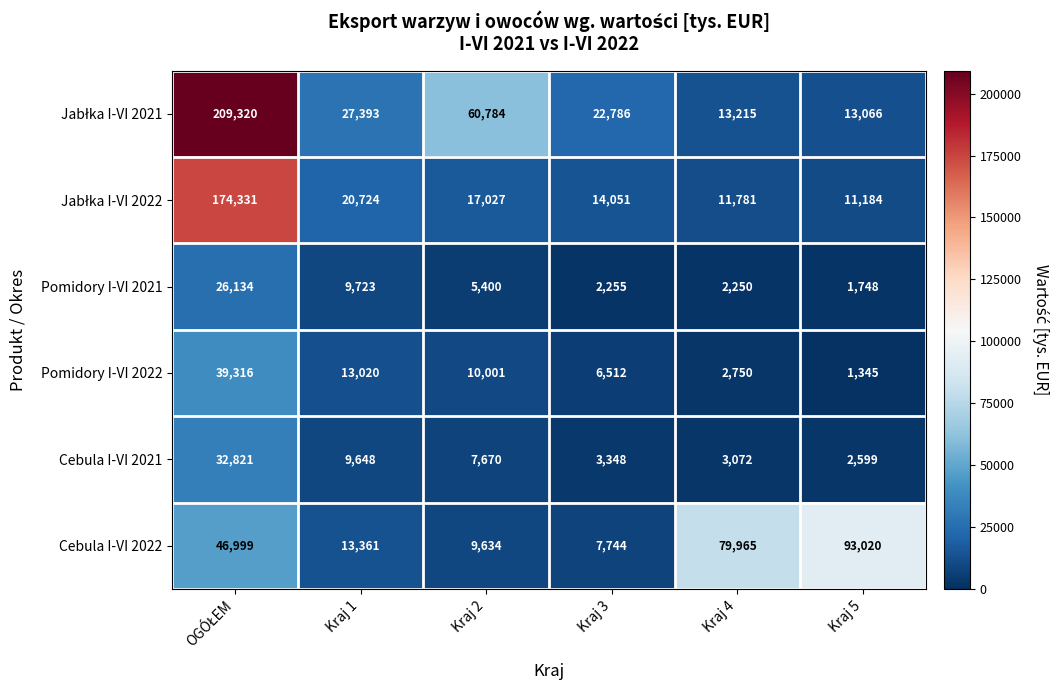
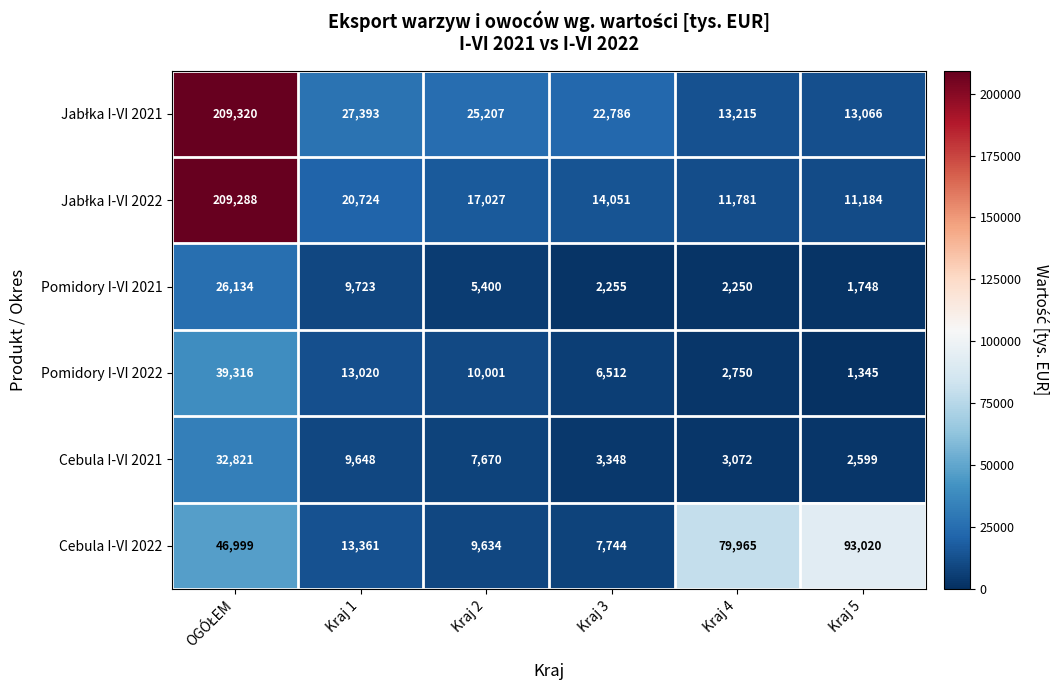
Jabłka I-VI 2021, Kraj 2: 60,784 -> 25,207
Jabłka I-VI 2022, OGÓŁEM: 174,331 -> 209,288
